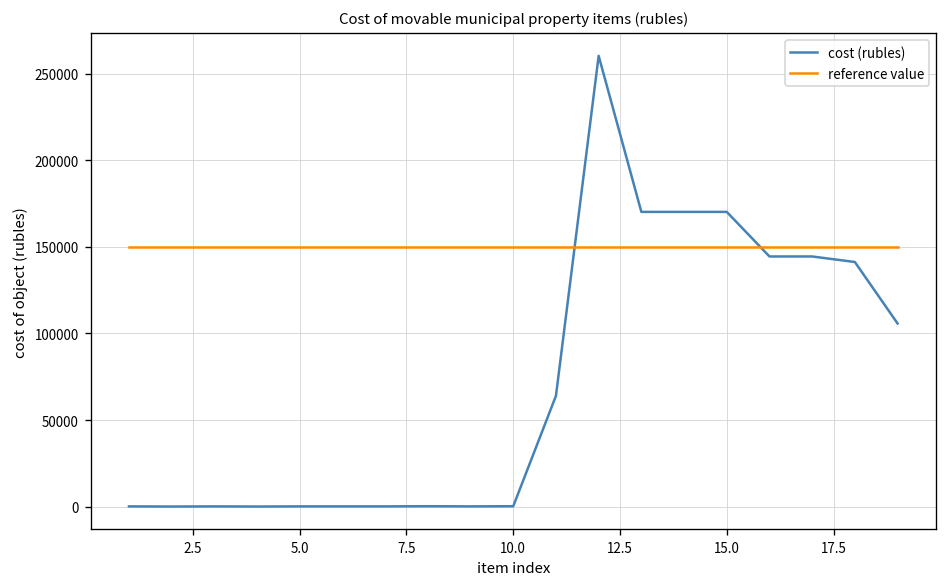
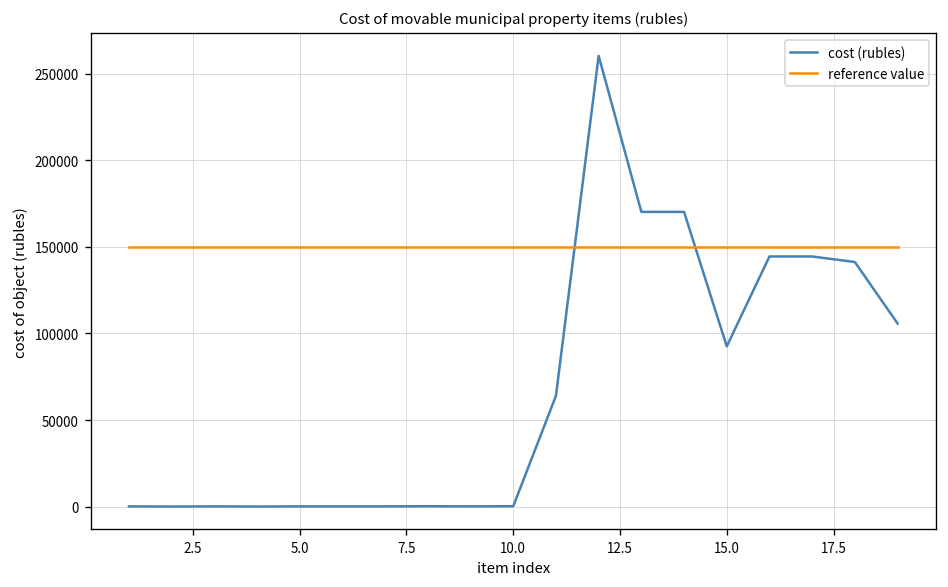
cost (rubles), 15.0: 170000 -> 93000
